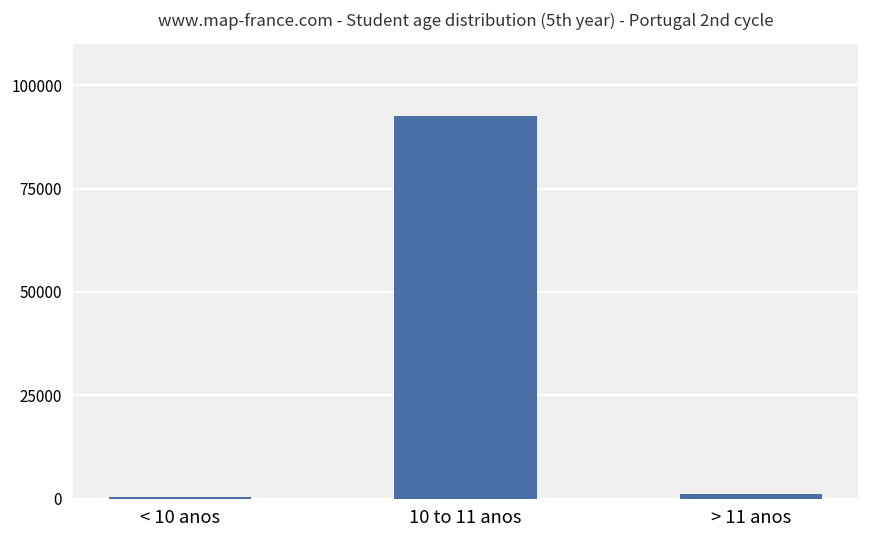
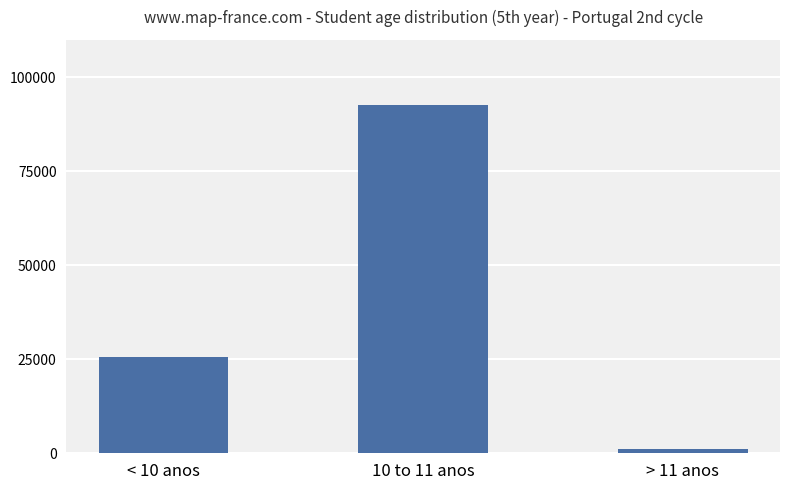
< 10 anos: 0 -> 26000
